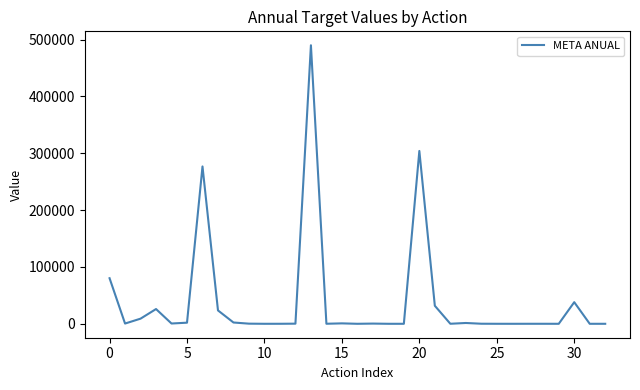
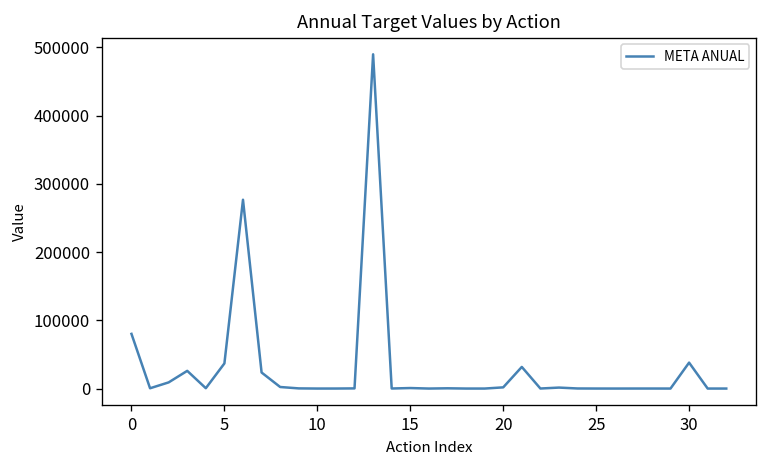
5: 0 -> 40000
20: 300000 -> 0
